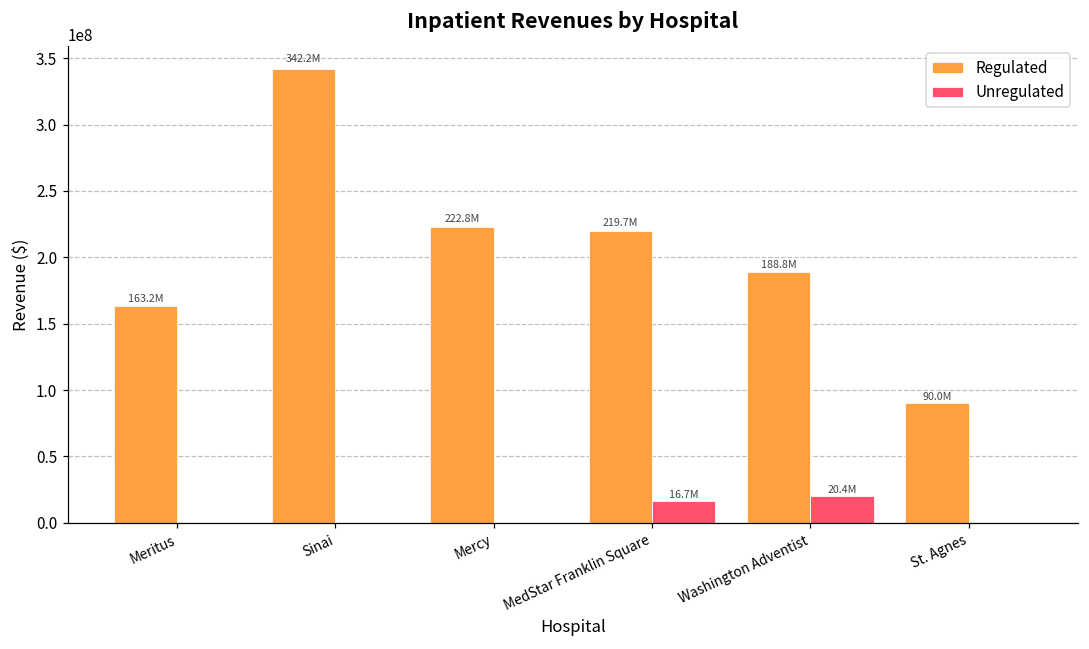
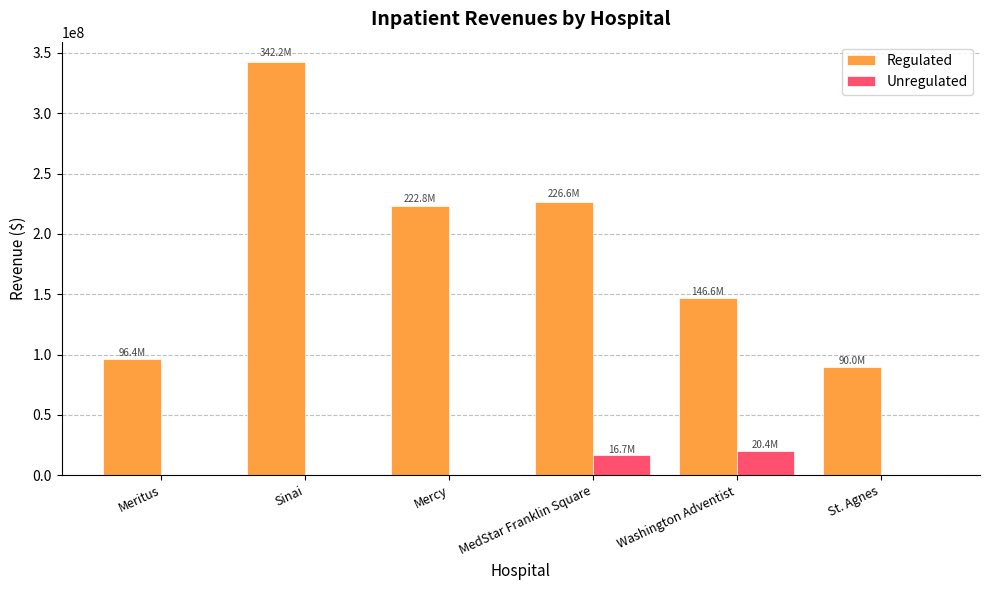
Regulated, Meritus: 163.2M -> 96.4M
Regulated, MedStar Franklin Square: 219.7M -> 226.6M
Regulated, Washington Adventist: 188.8M -> 146.6M
